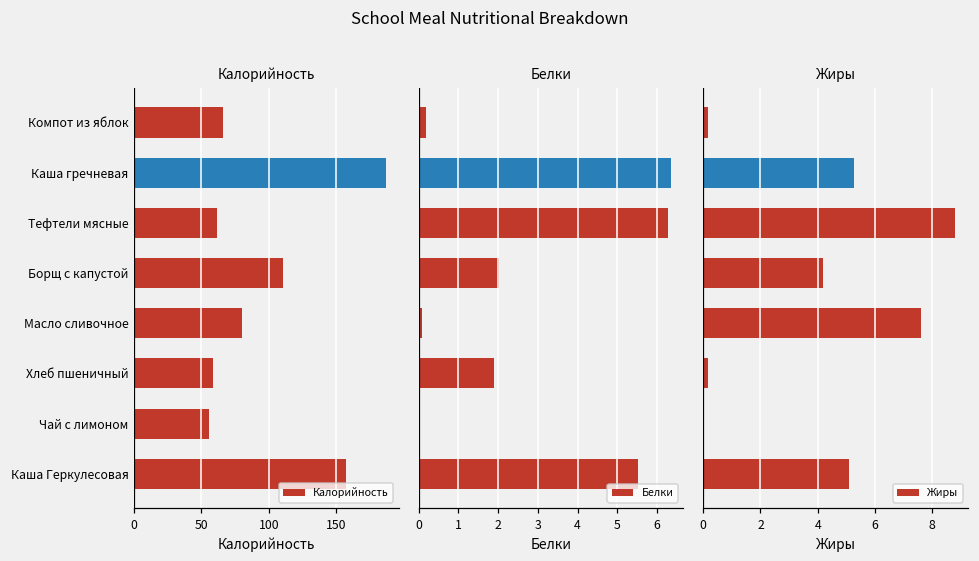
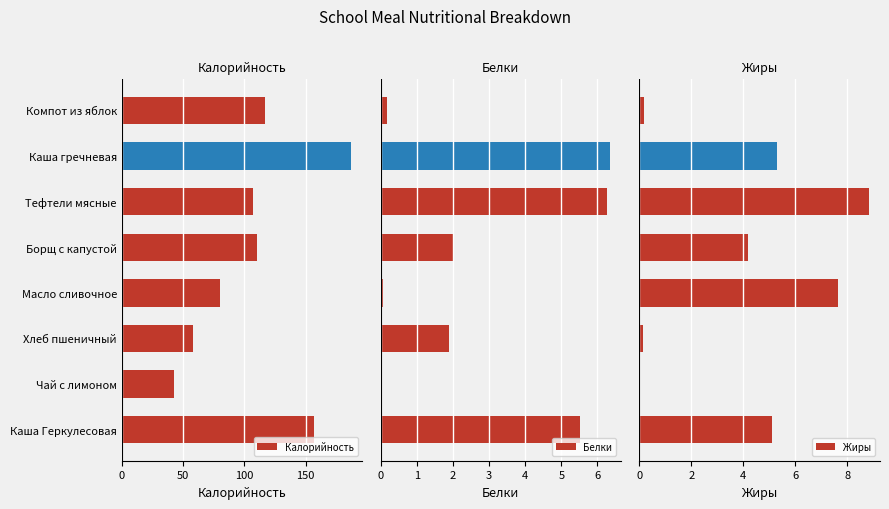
Калорийность, Компот из яблок: 66 -> 117
Калорийность, Тефтели мясные: 62 -> 107
Калорийность, Чай с лимоном: 56 -> 43
